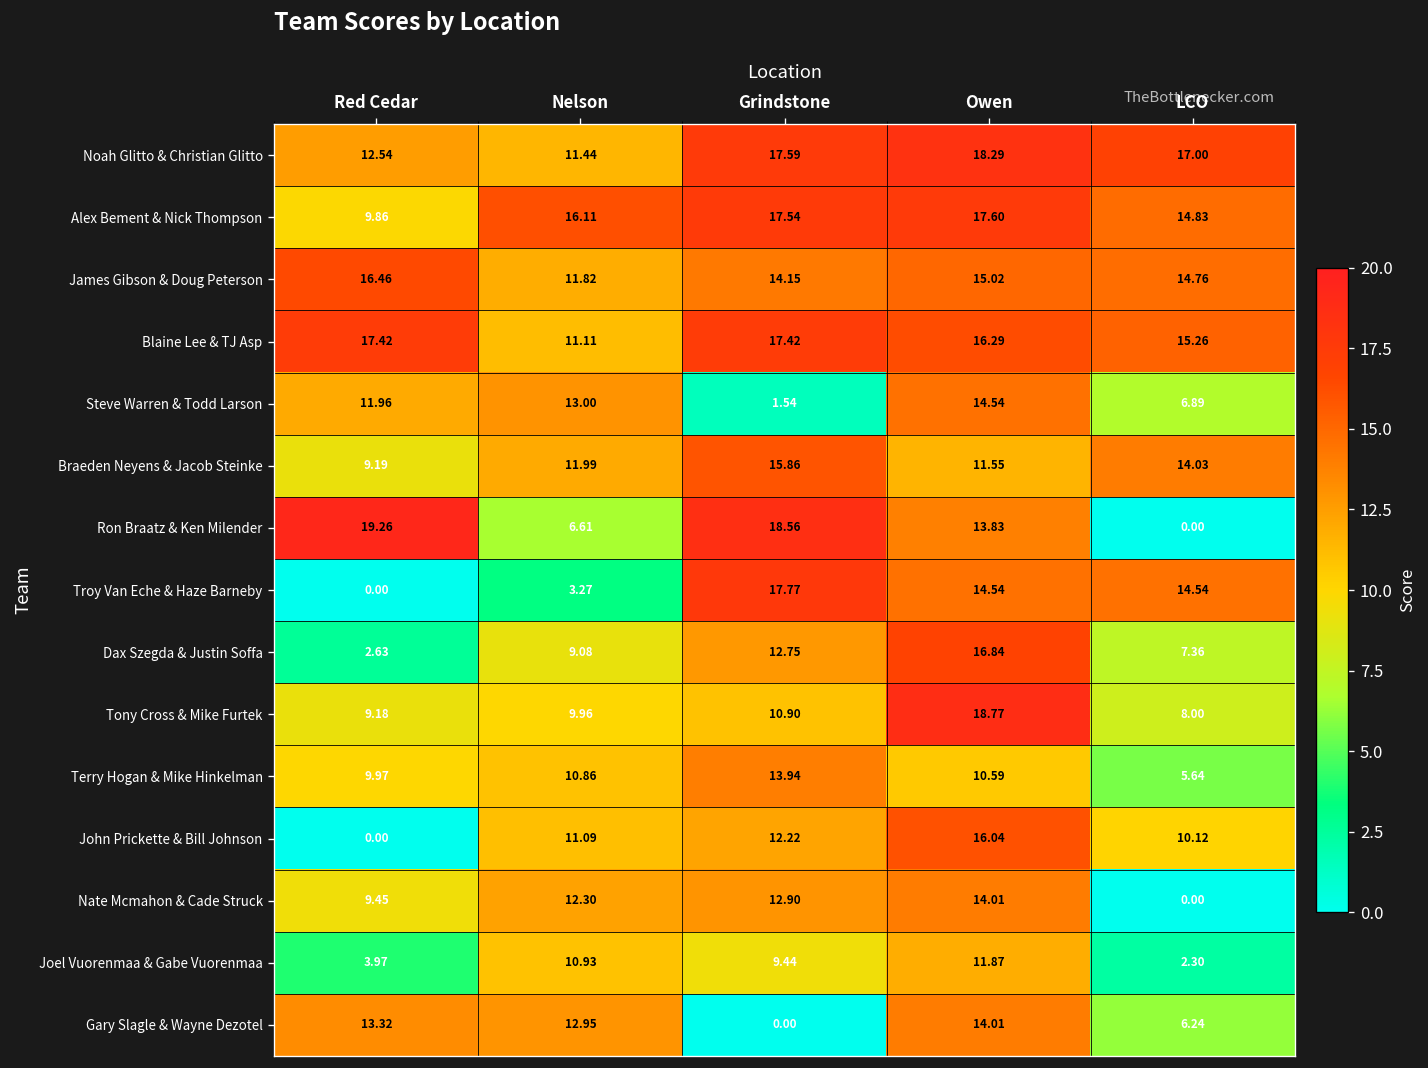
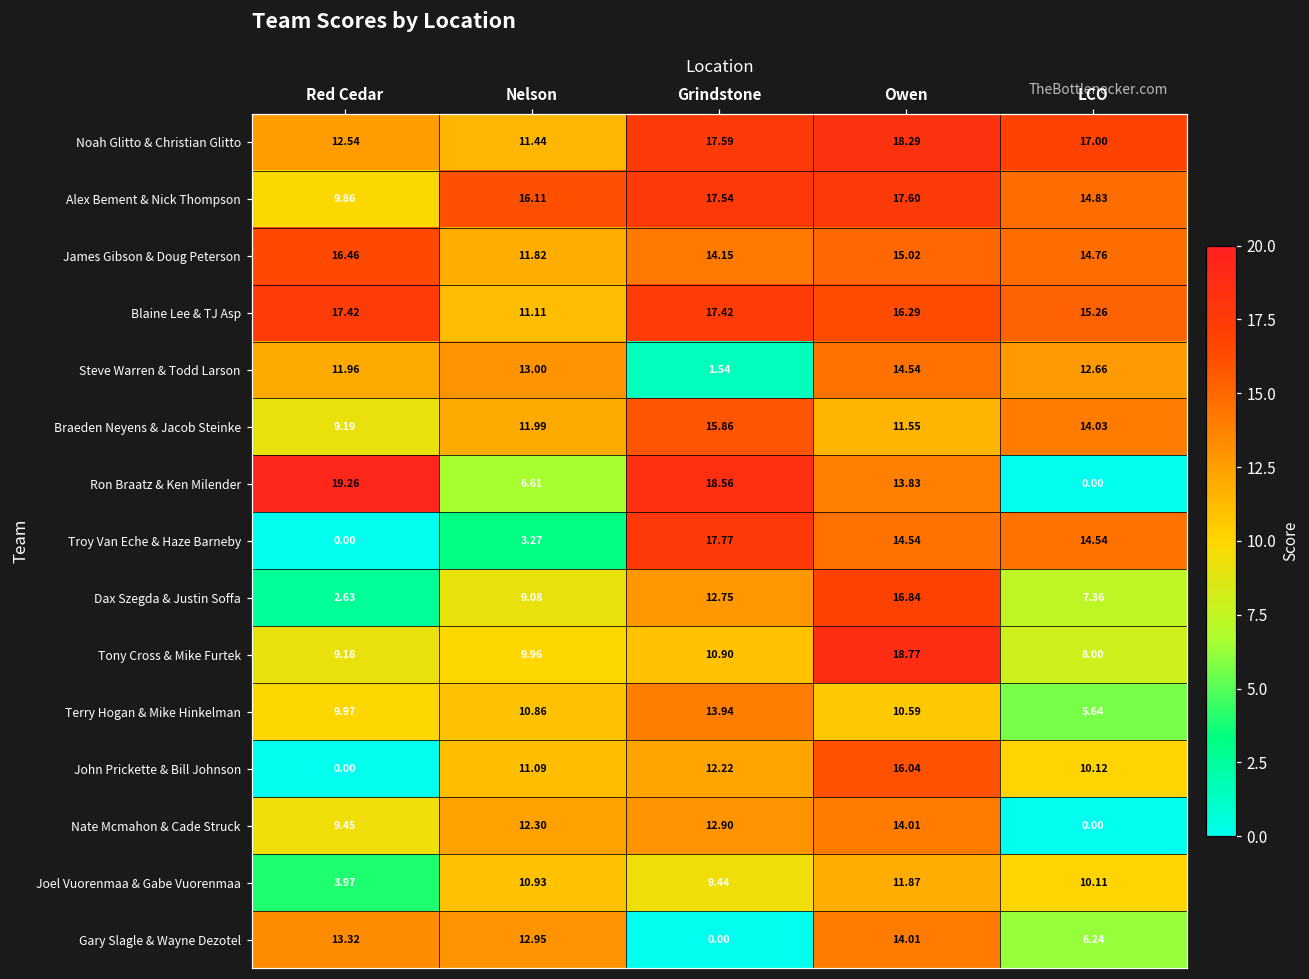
Steve Warren & Todd Larson, LCO: 6.89 -> 12.66
Joel Vuorenmaa & Gabe Vuorenmaa, LCO: 2.30 -> 10.11
